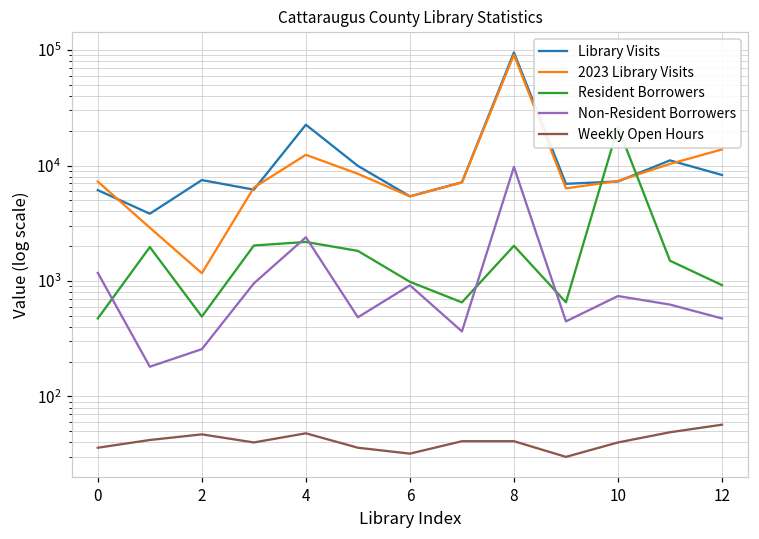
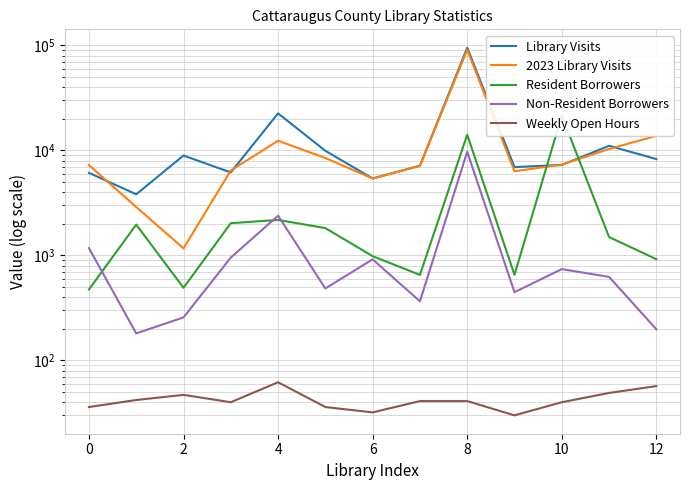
Library Visits, 2: 7000 -> 9000
Weekly Open Hours, 4: 50 -> 60
Resident Borrowers, 8: 2000 -> 14000
Non-Resident Borrowers, 12: 500 -> 200
